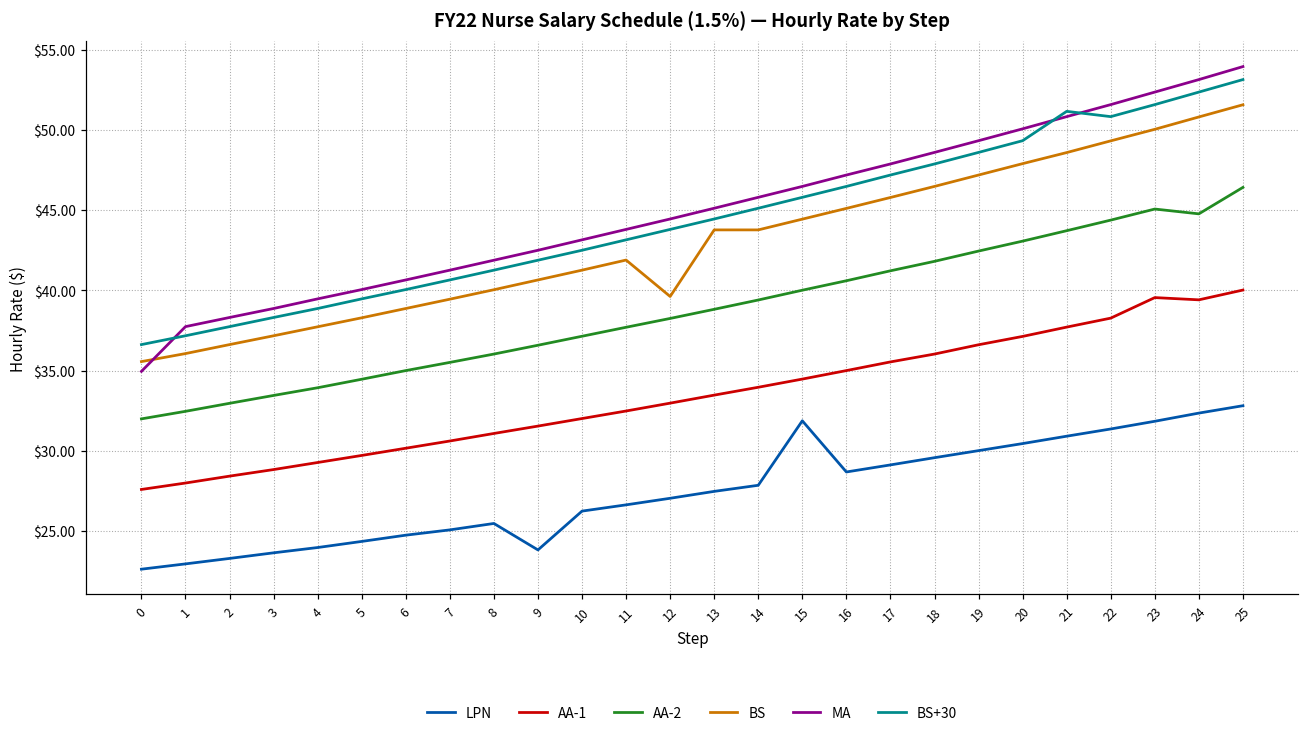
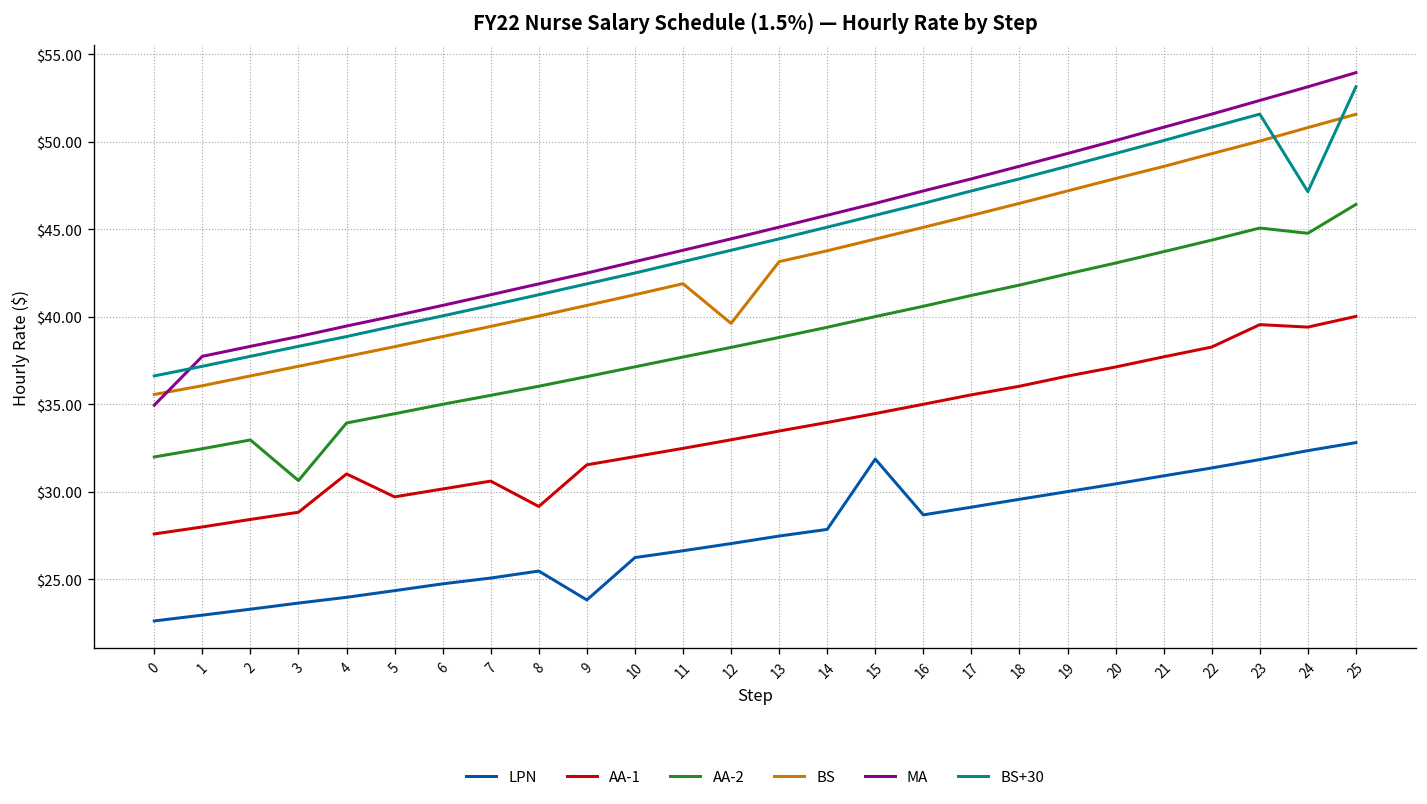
AA-2, 3: $33.5 -> $30.6
AA-1, 4: $29.3 -> $31.0
AA-1, 8: $31.1 -> $29.2
BS, 13: $43.8 -> $43.2
BS+30, 21: $51.2 -> $50.1
BS+30, 24: $52.4 -> $47.2
